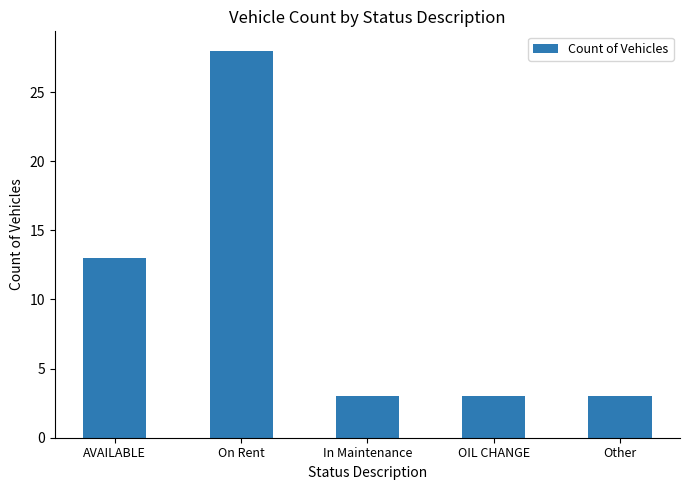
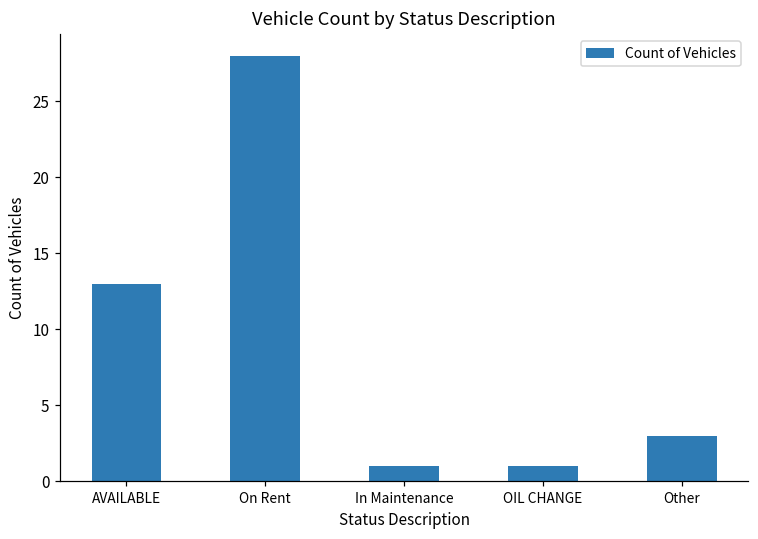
In Maintenance: 3 -> 1
OIL CHANGE: 3 -> 1
